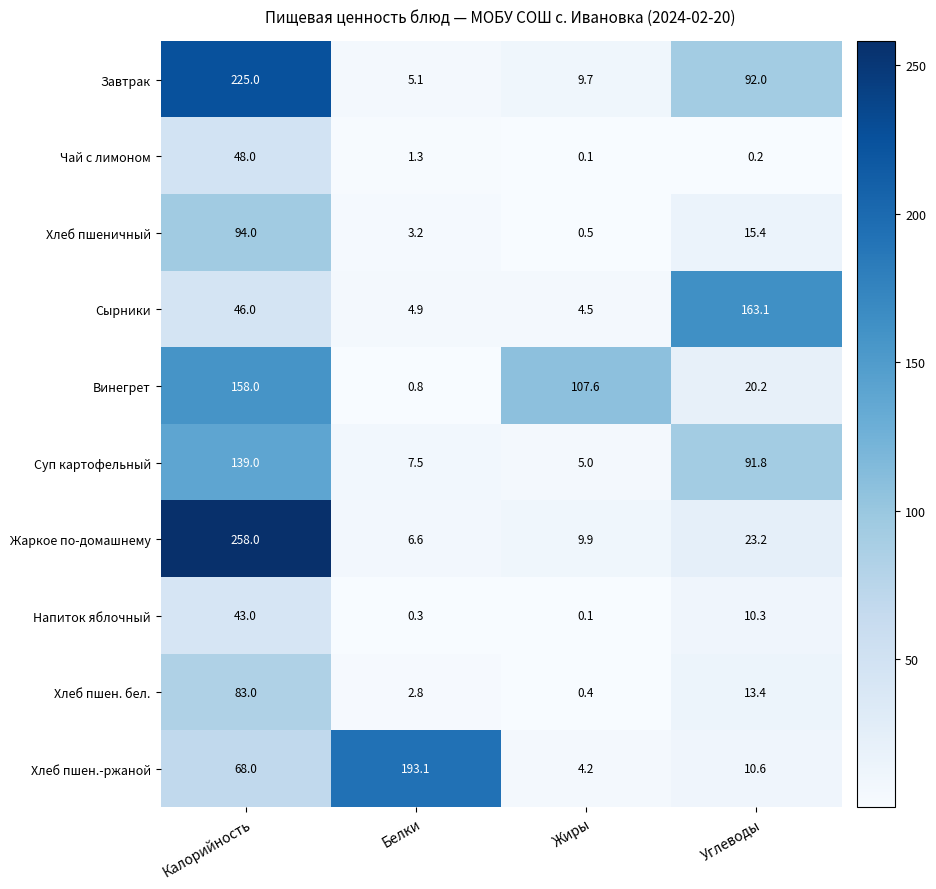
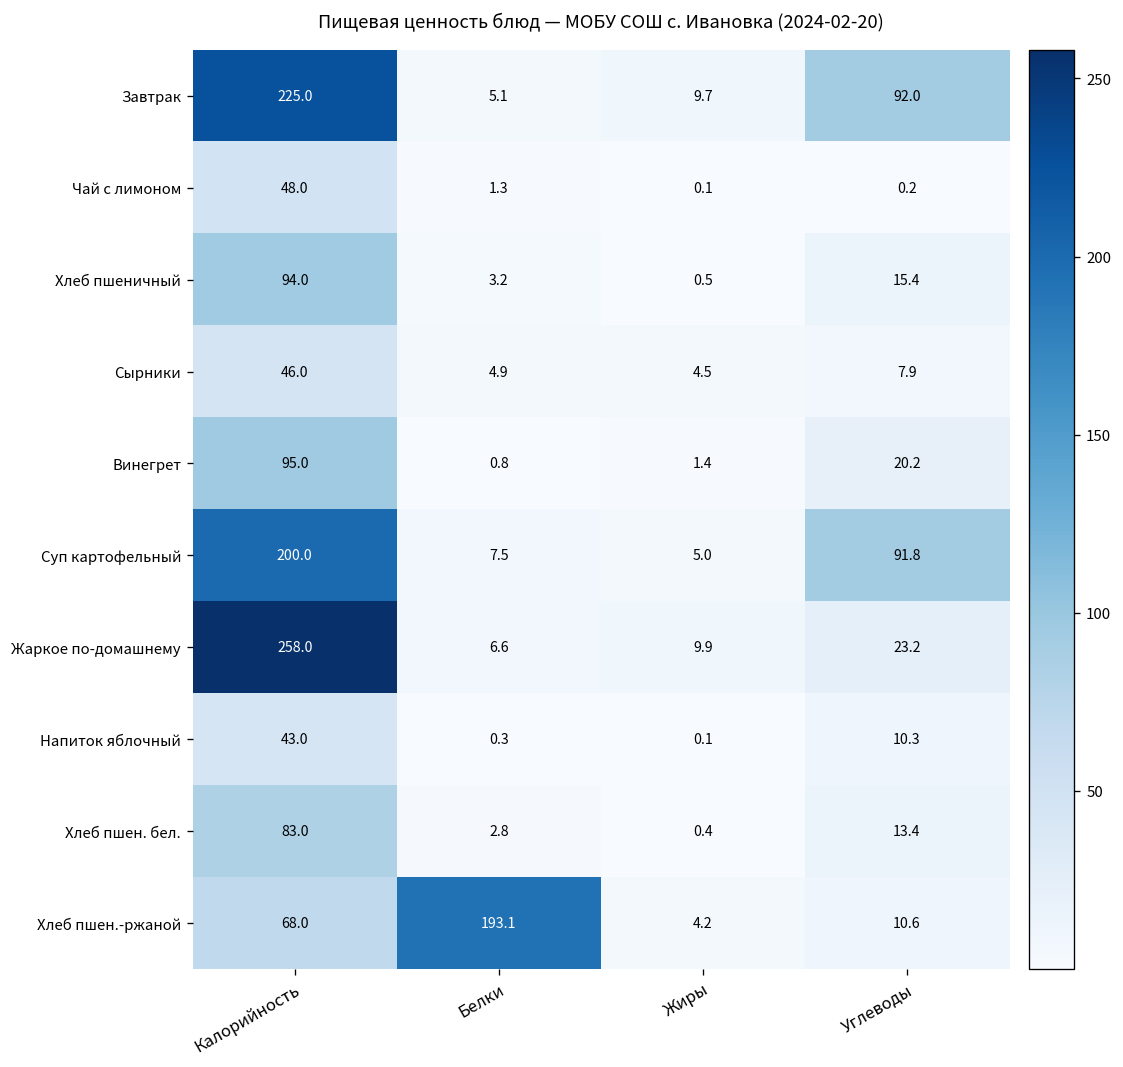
Сырники, Углеводы: 163.1 -> 7.9
Винегрет, Калорийность: 158.0 -> 95.0
Винегрет, Жиры: 107.6 -> 1.4
Суп картофельный, Калорийность: 139.0 -> 200.0
